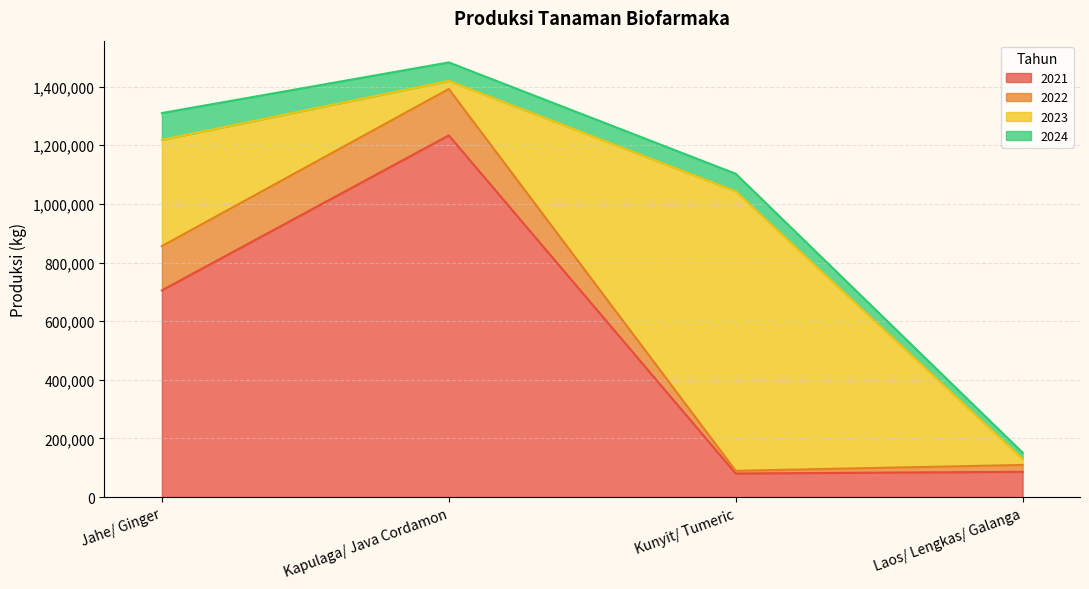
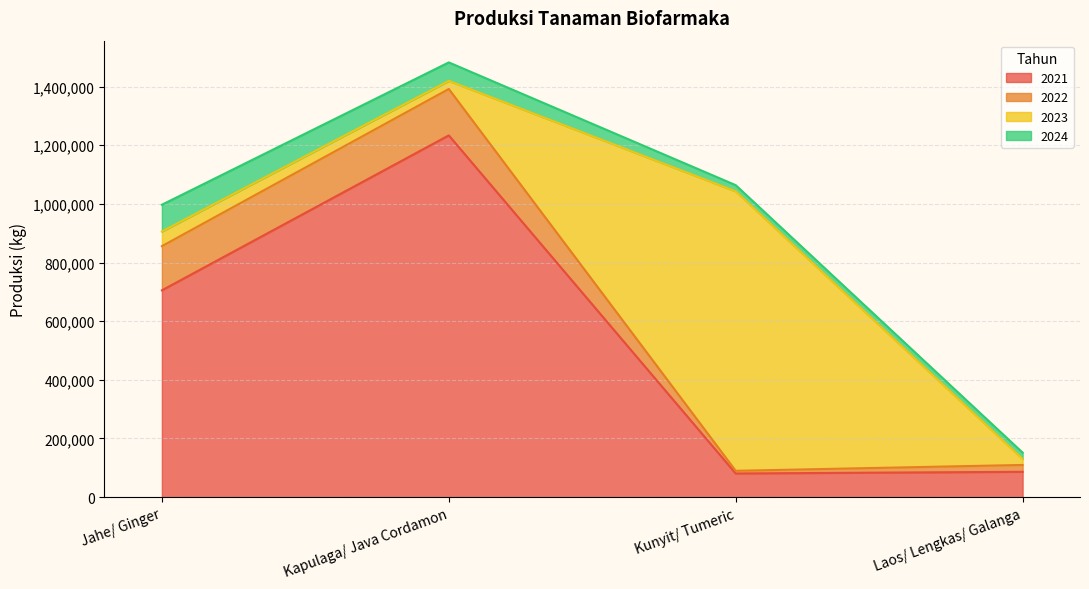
2023, Jahe/ Ginger: 360,000 -> 50,000
2024, Kunyit/ Tumeric: 60,000 -> 20,000
